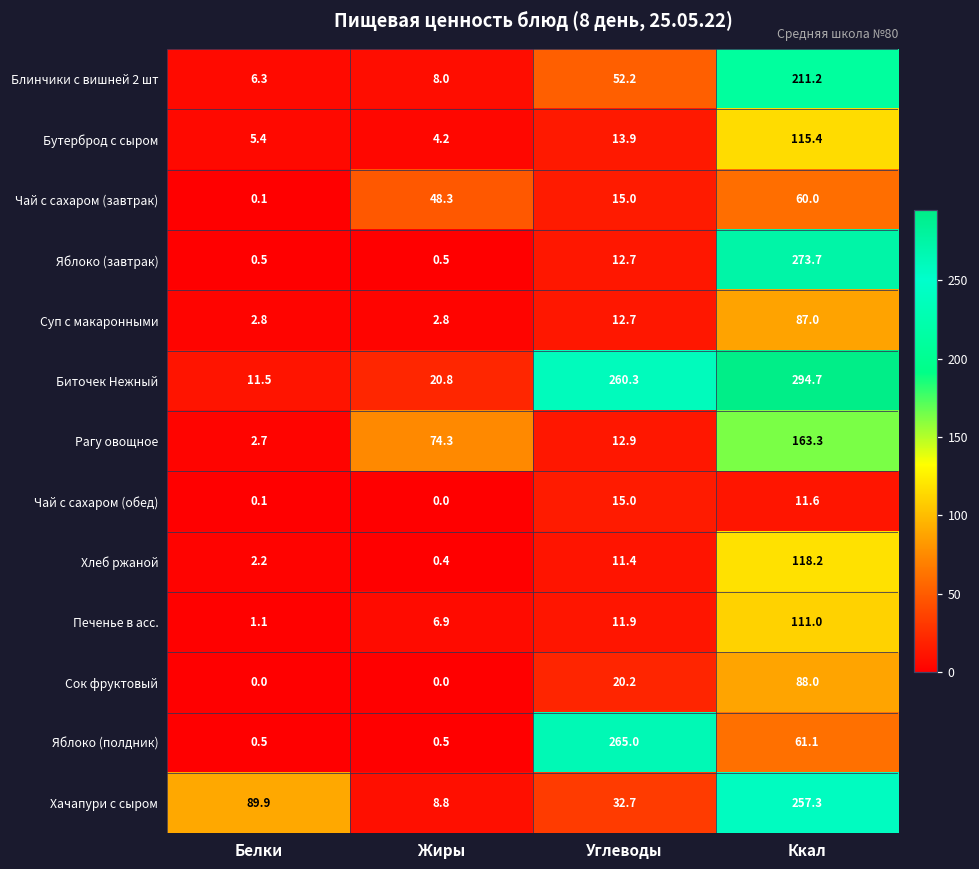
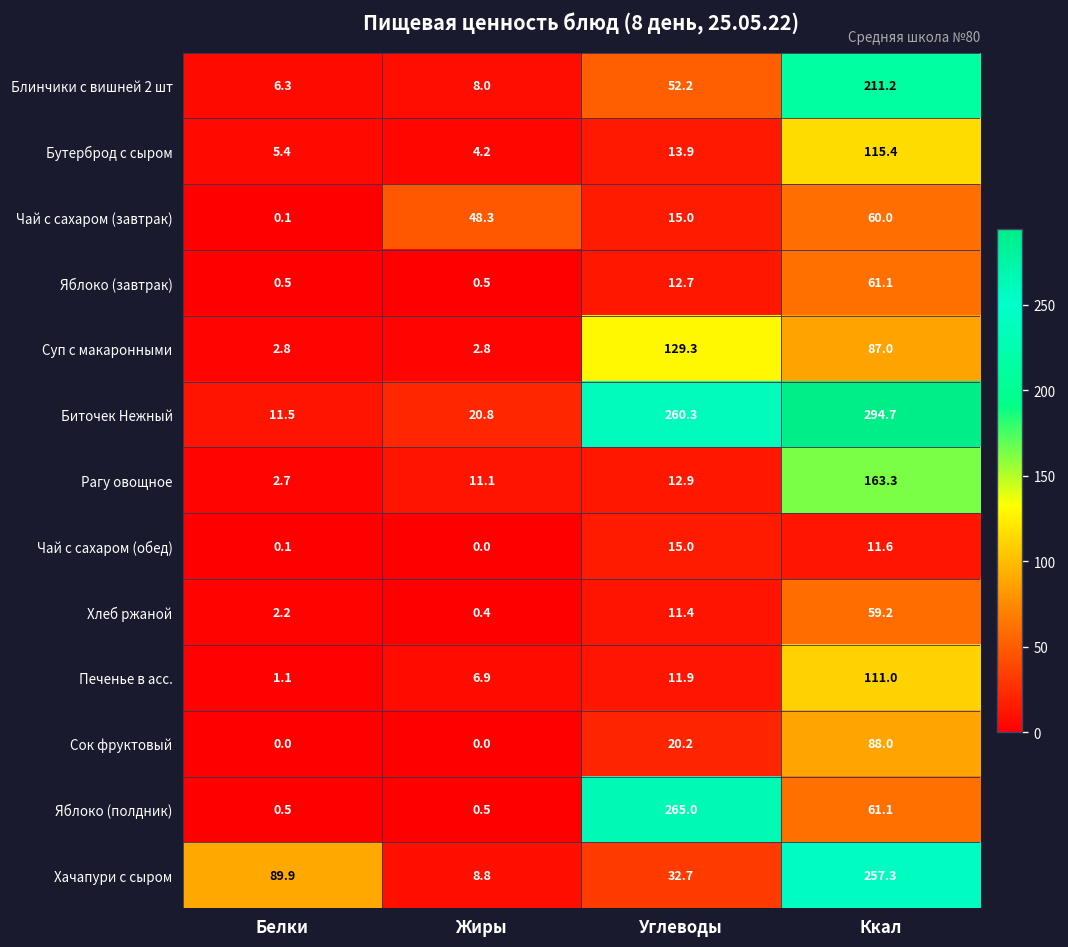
Яблоко (завтрак), Ккал: 273.7 -> 61.1
Суп с макаронными, Углеводы: 12.7 -> 129.3
Рагу овощное, Жиры: 74.3 -> 11.1
Хлеб ржаной, Ккал: 118.2 -> 59.2
